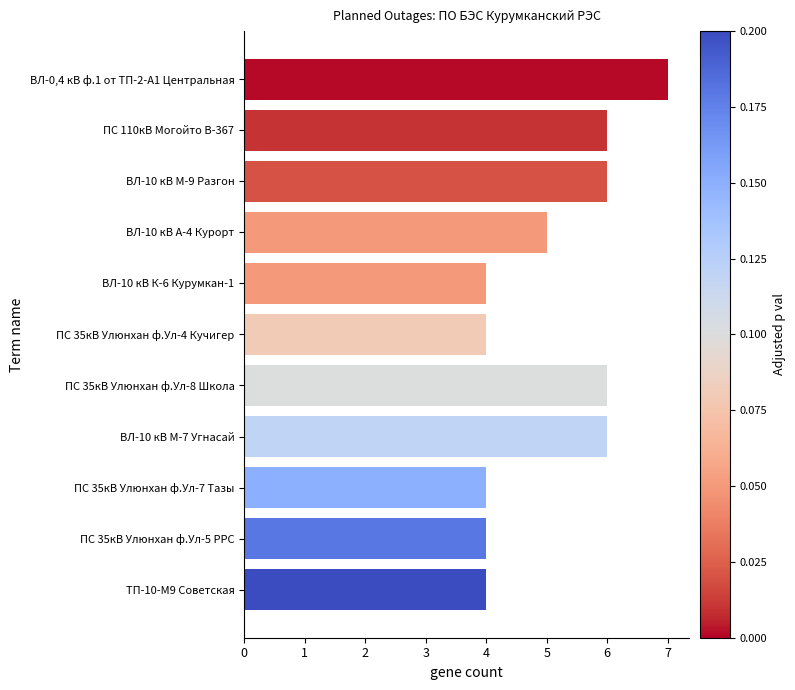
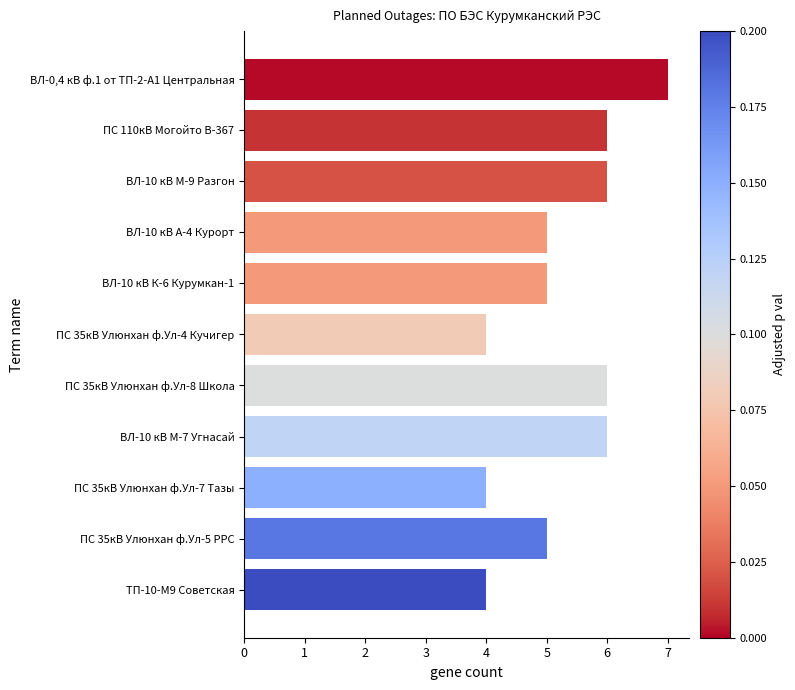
ВЛ-10 кВ К-6 Курумкан-1: 4 -> 5
ПС 35кВ Улюнхан ф.Ул-5 РРС: 4 -> 5
